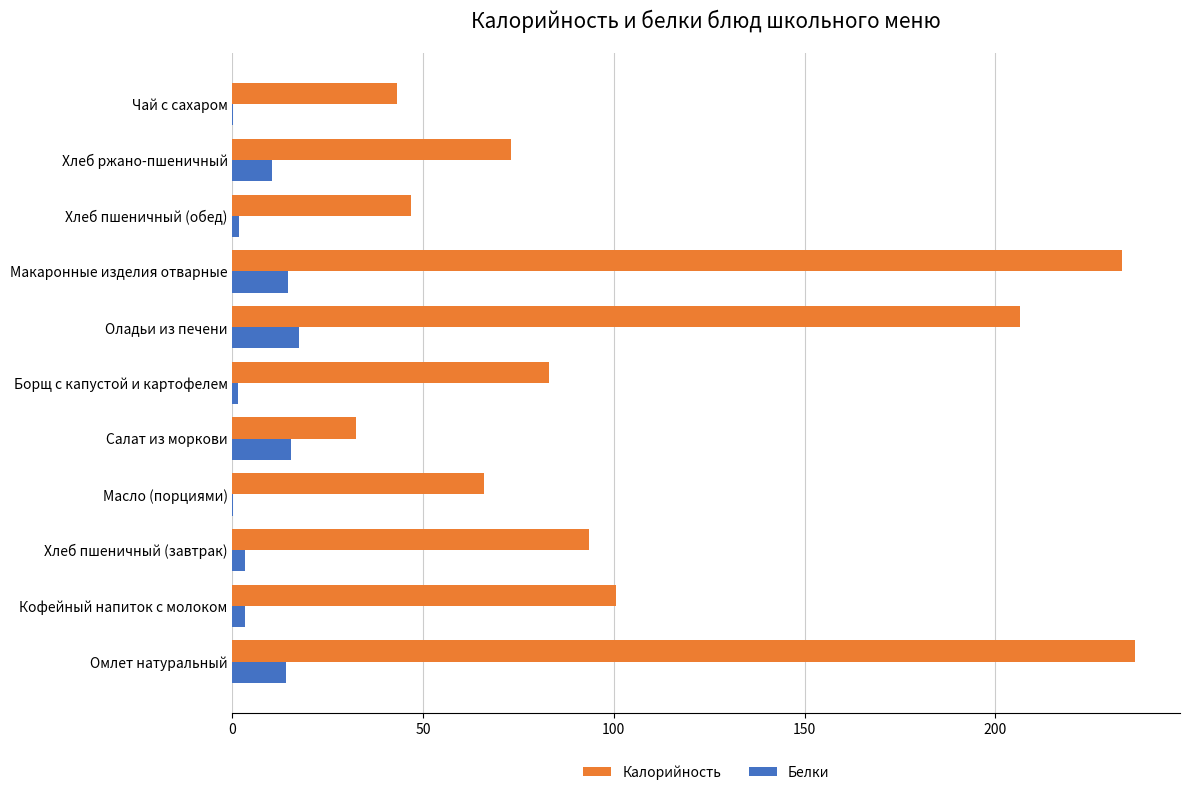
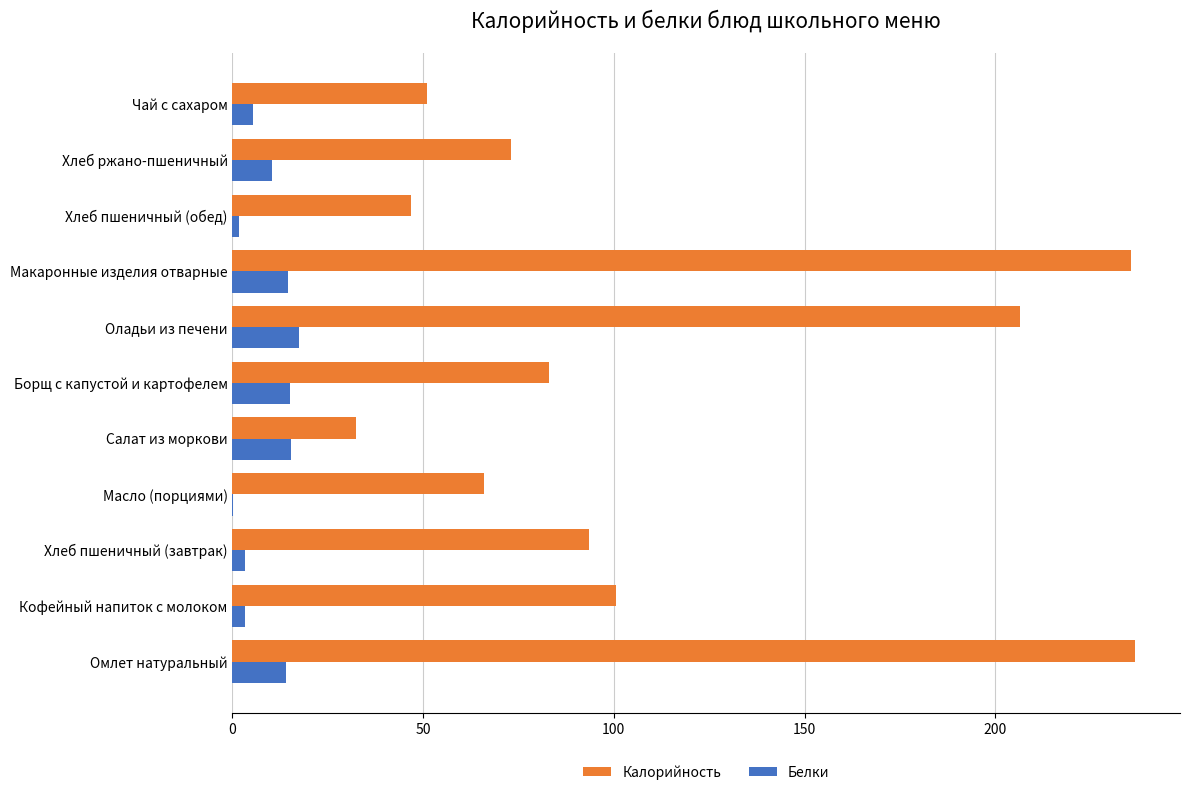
Калорийность, Чай с сахаром: 43 -> 51
Белки, Чай с сахаром: 0 -> 5
Калорийность, Макаронные изделия отварные: 233 -> 236
Белки, Борщ с капустой и картофелем: 1 -> 15
